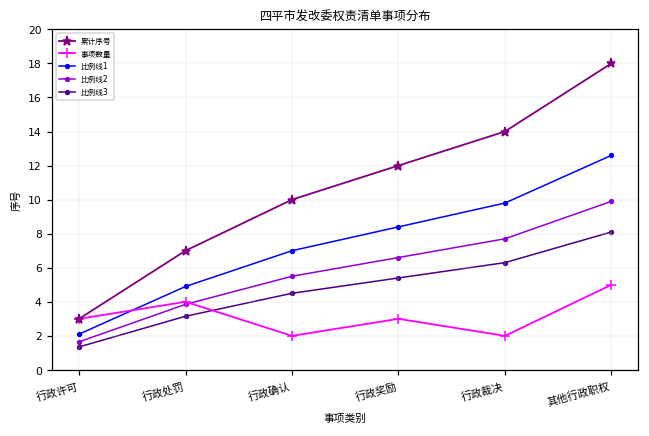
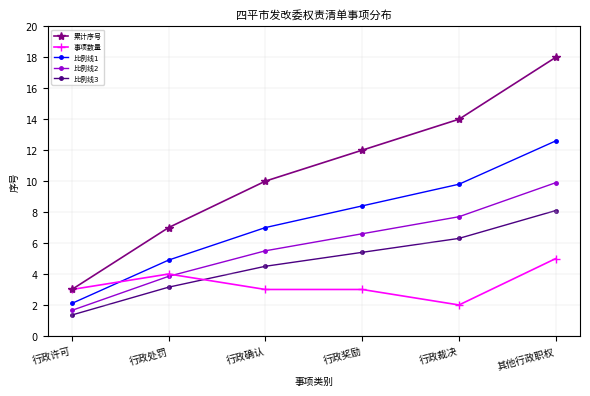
事项数量, 行政确认: 2 -> 3
